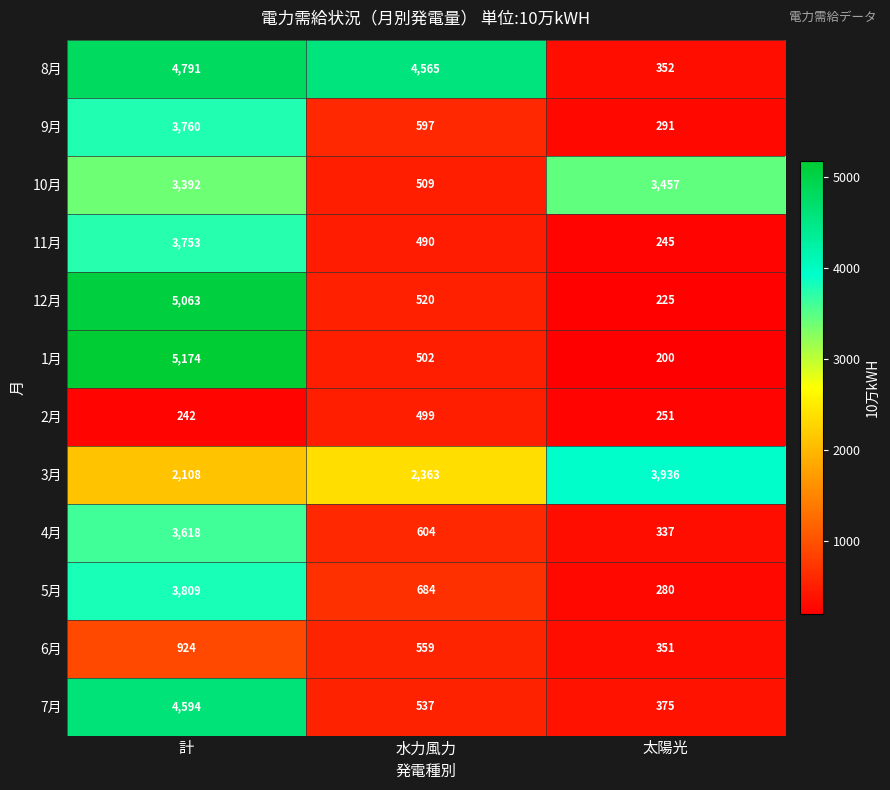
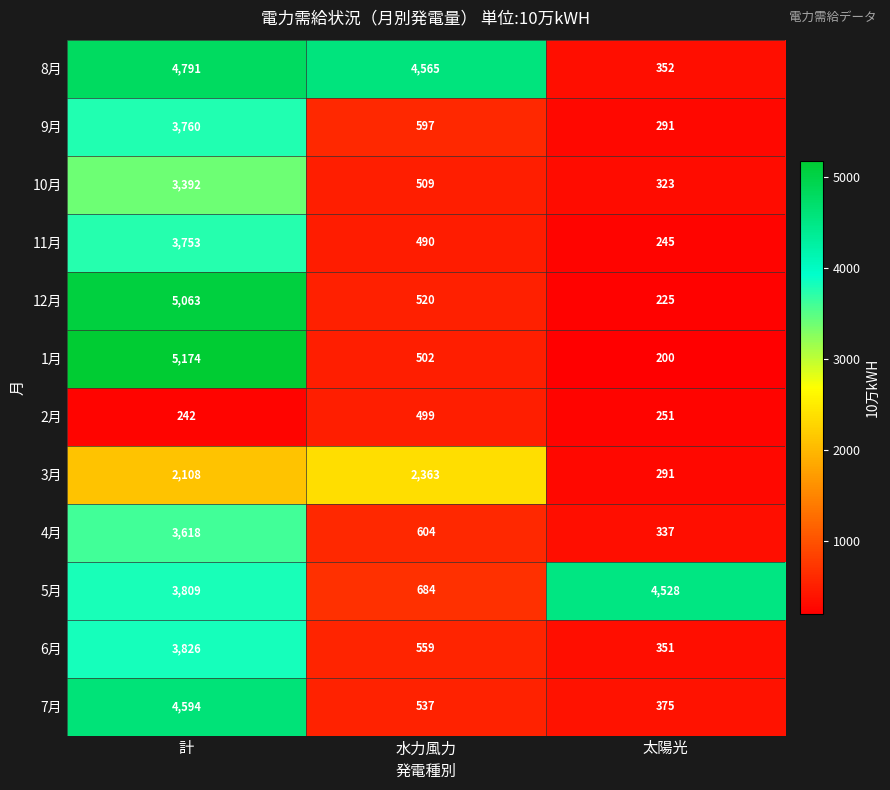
10月, 太陽光: 3,457 -> 323
3月, 太陽光: 3,936 -> 291
5月, 太陽光: 280 -> 4,528
6月, 計: 924 -> 3,826
